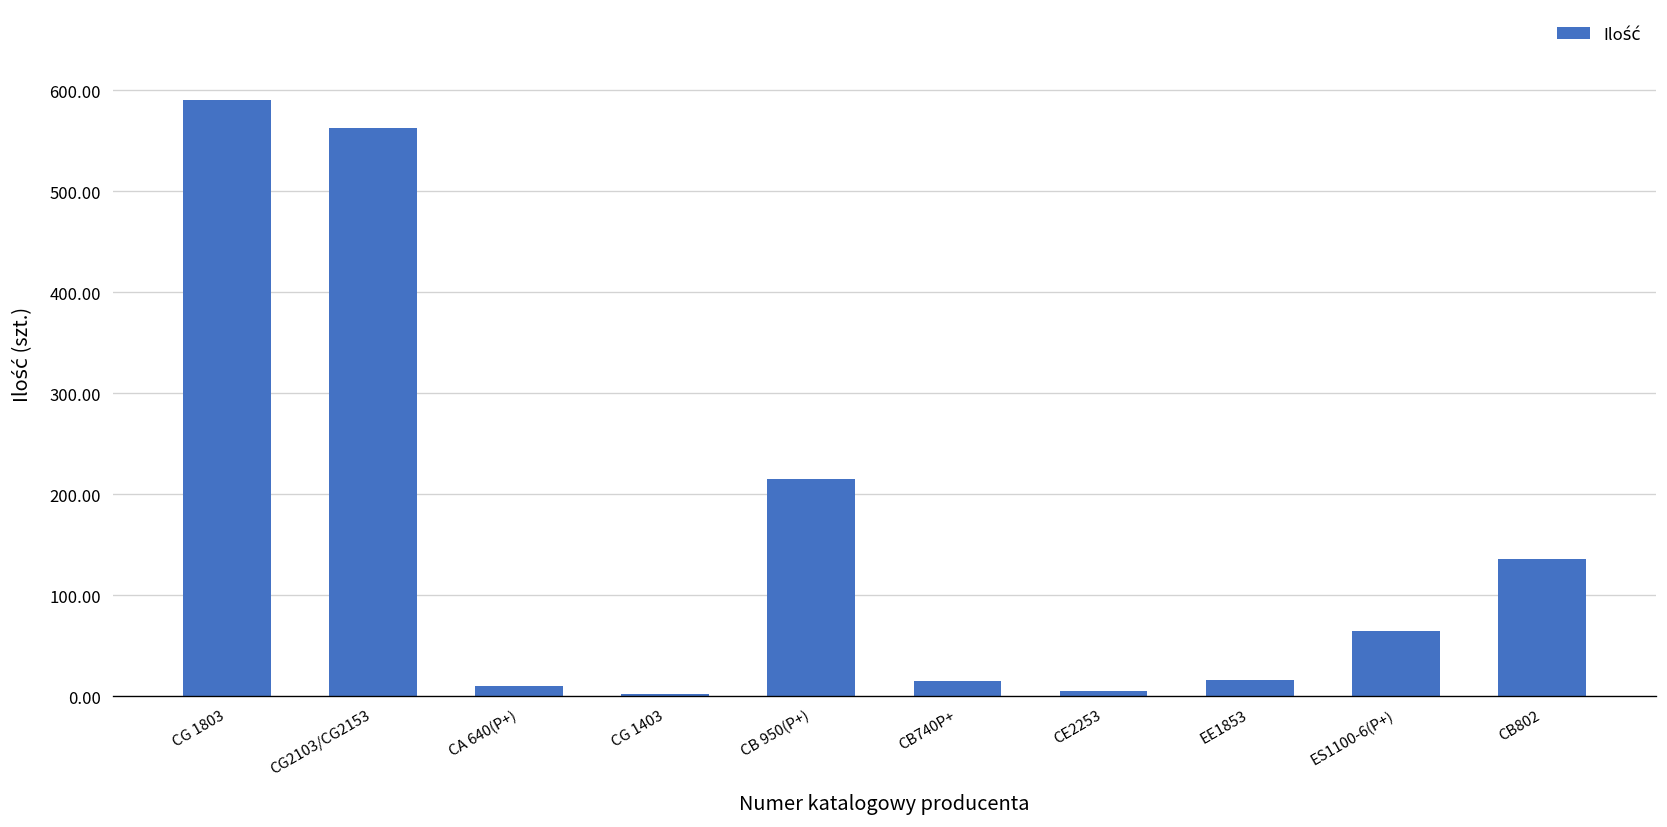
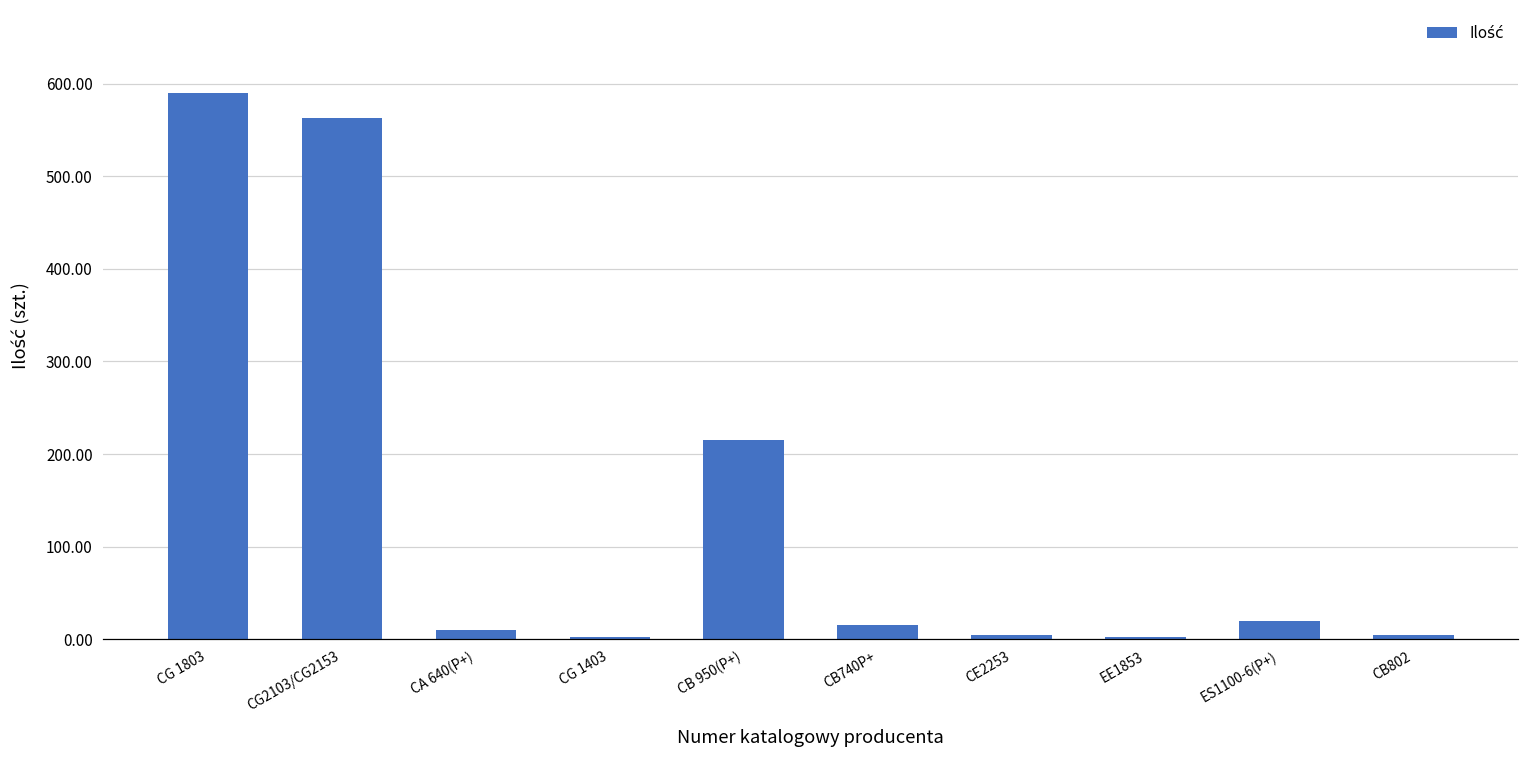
EE1853: 20 -> 0
ES1100-6(P+): 70 -> 20
CB802: 140 -> 10
